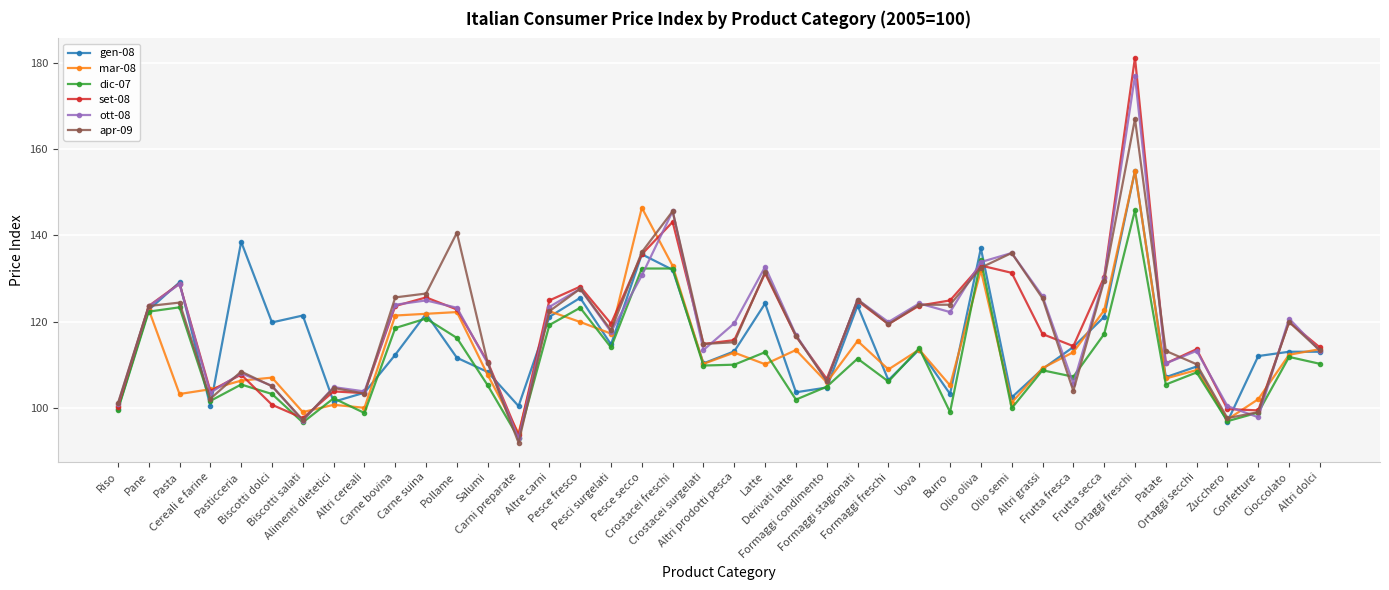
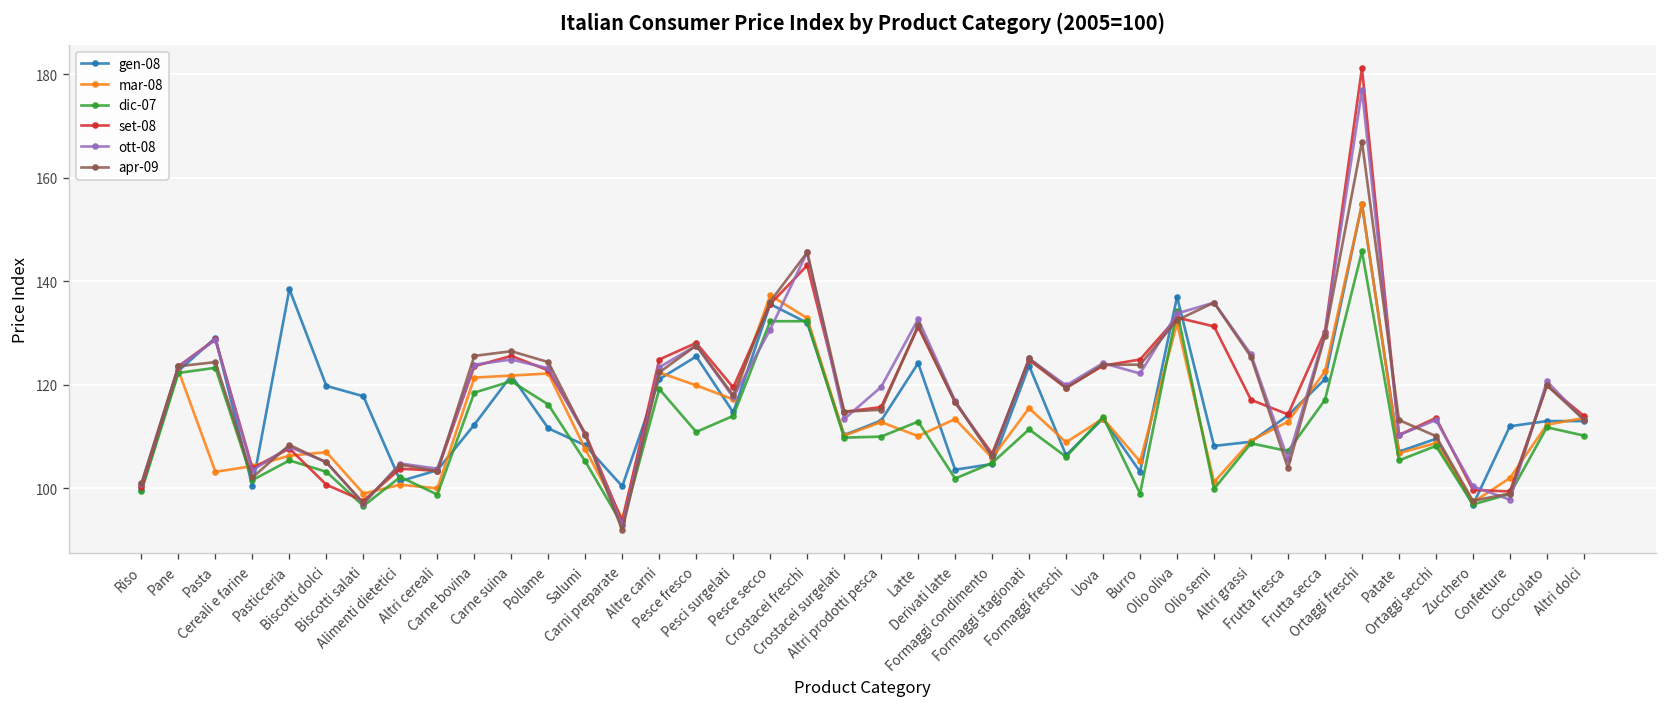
gen-08, Biscotti salati: 121 -> 118
apr-09, Pollame: 141 -> 124
dic-07, Pesce fresco: 123 -> 111
mar-08, Pesce secco: 146 -> 137
gen-08, Olio semi: 102 -> 108
